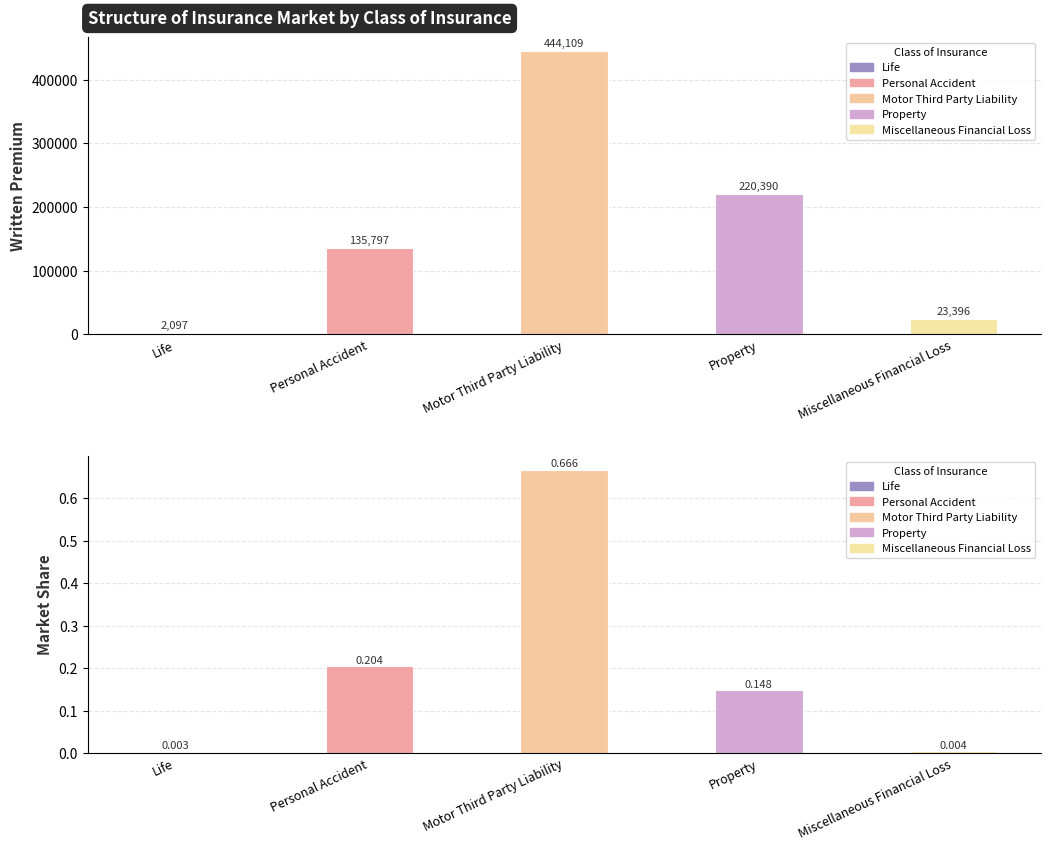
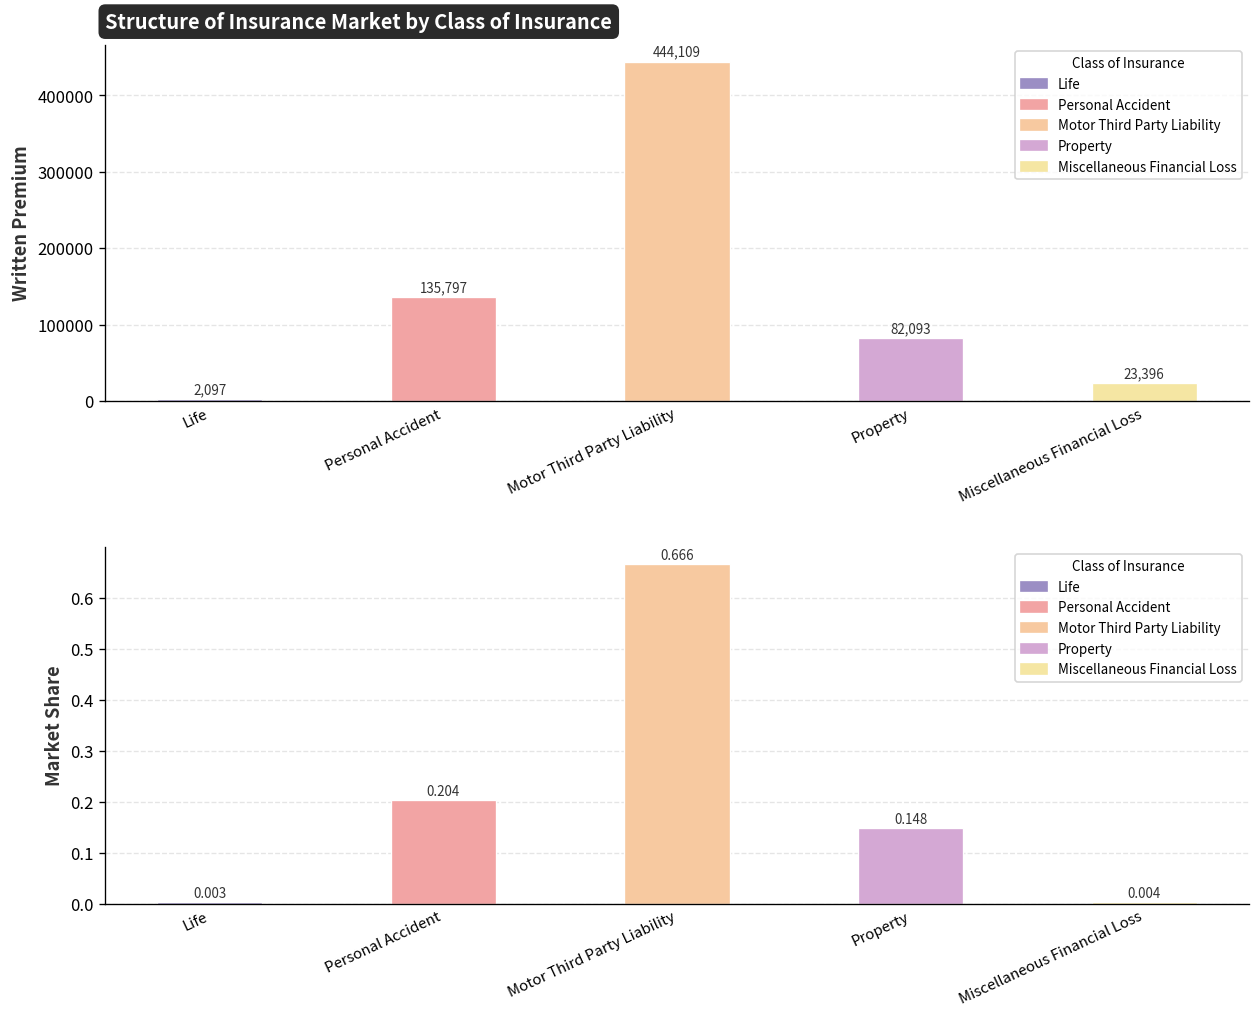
Structure of Insurance Market by Class of Insurance, Property: 220,390 -> 82,093
